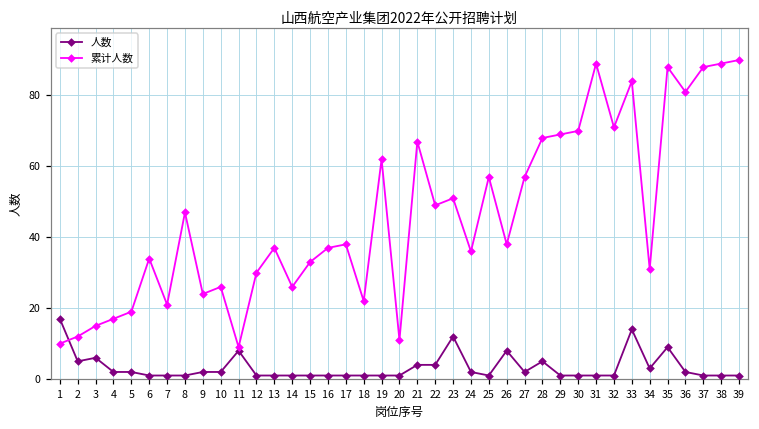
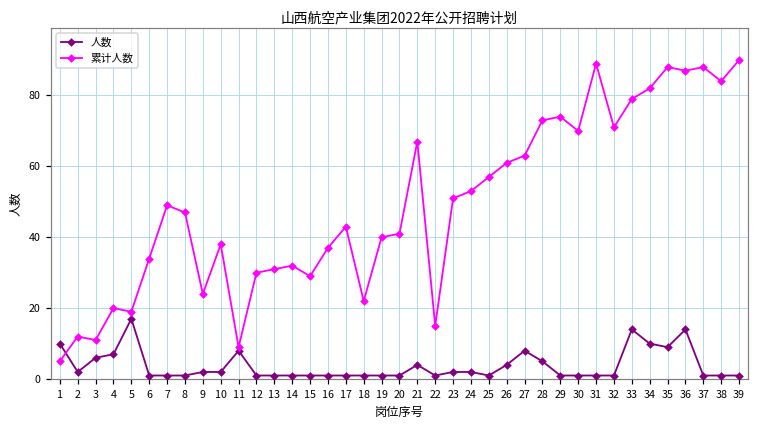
人数, 1: 17 -> 10
累计人数, 1: 10 -> 5
人数, 2: 5 -> 2
累计人数, 3: 15 -> 11
人数, 4: 2 -> 7
累计人数, 4: 17 -> 20
人数, 5: 2 -> 17
累计人数, 7: 21 -> 49
累计人数, 10: 26 -> 38
累计人数, 13: 37 -> 31
累计人数, 14: 26 -> 32
累计人数, 15: 33 -> 29
累计人数, 17: 38 -> 43
累计人数, 19: 62 -> 40
累计人数, 20: 11 -> 41
人数, 22: 4 -> 1
累计人数, 22: 49 -> 15
人数, 23: 12 -> 2
累计人数, 24: 36 -> 53
人数, 26: 8 -> 4
累计人数, 26: 38 -> 61
人数, 27: 2 -> 8
累计人数, 27: 57 -> 63
累计人数, 28: 68 -> 73
累计人数, 29: 69 -> 74
累计人数, 33: 84 -> 79
人数, 34: 3 -> 10
累计人数, 34: 31 -> 82
人数, 36: 2 -> 14
累计人数, 36: 81 -> 87
累计人数, 38: 89 -> 84
